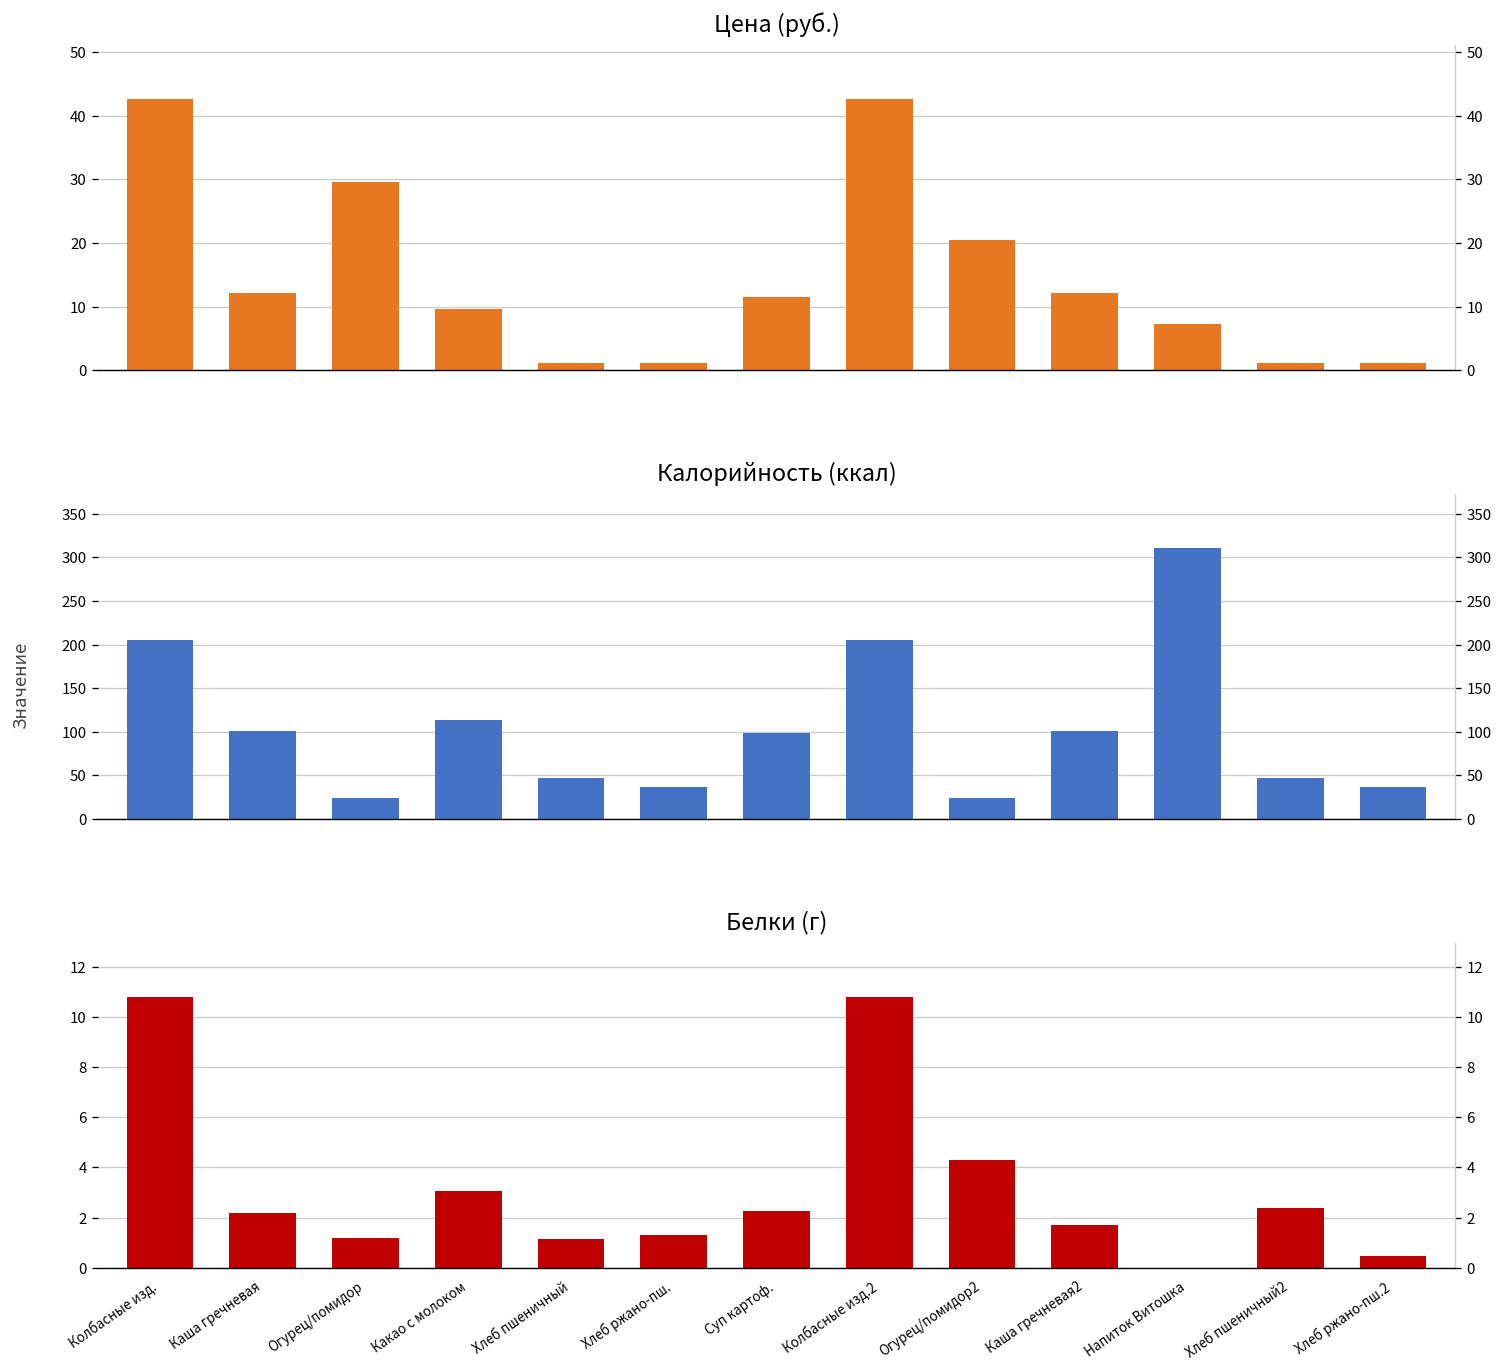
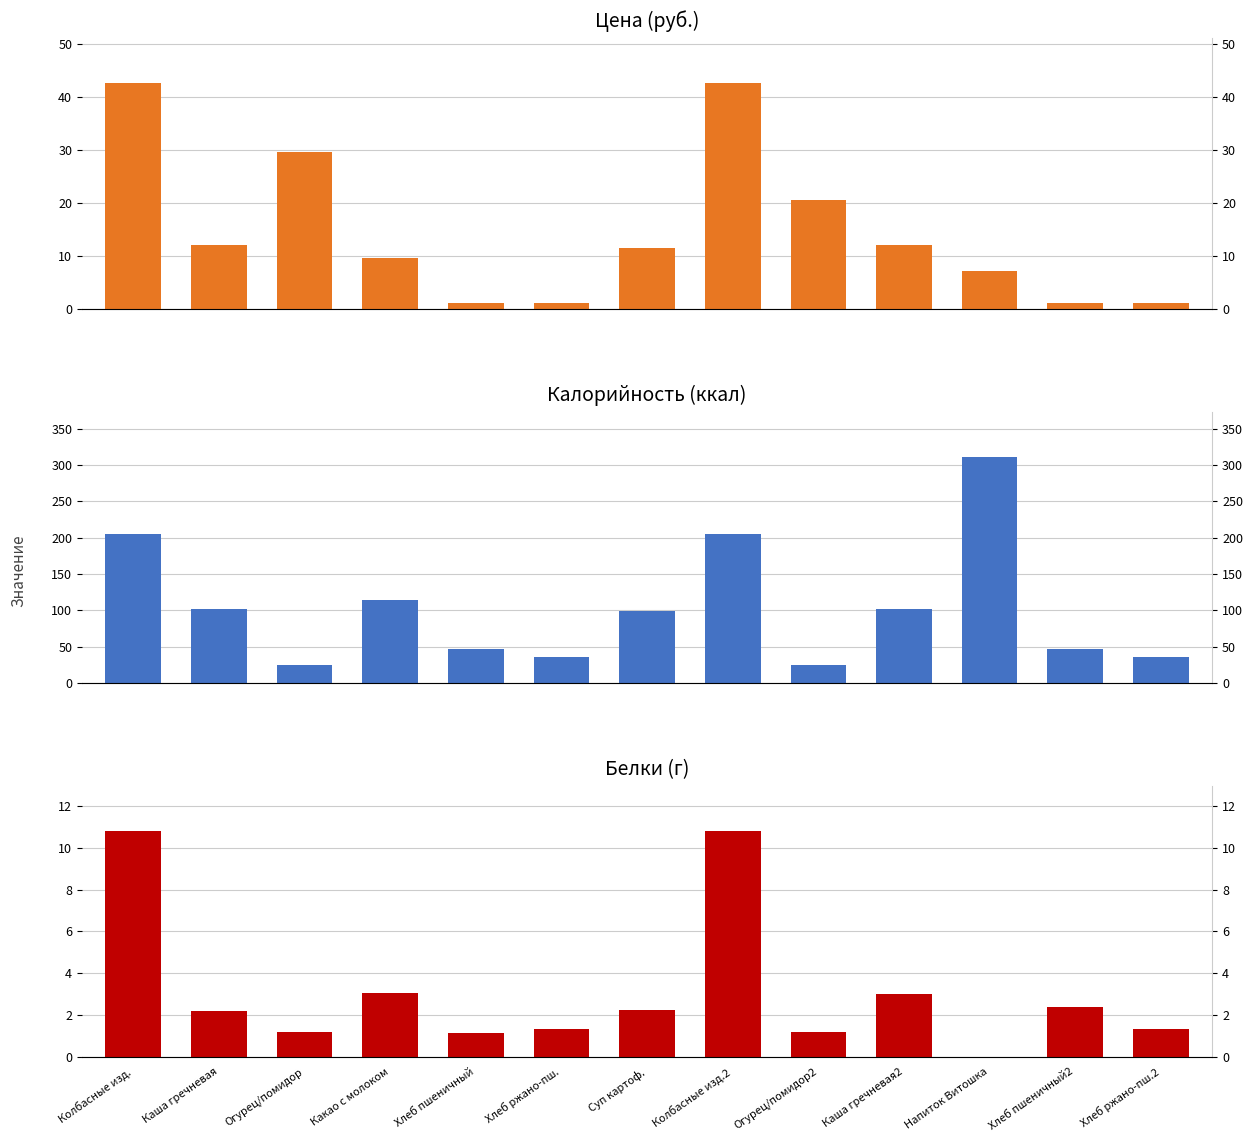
Белки (г), Огурец/помидор2: 4.3 -> 1.2
Белки (г), Каша гречневая2: 1.7 -> 3.0
Белки (г), Хлеб ржано-пш.2: 0.5 -> 1.3
